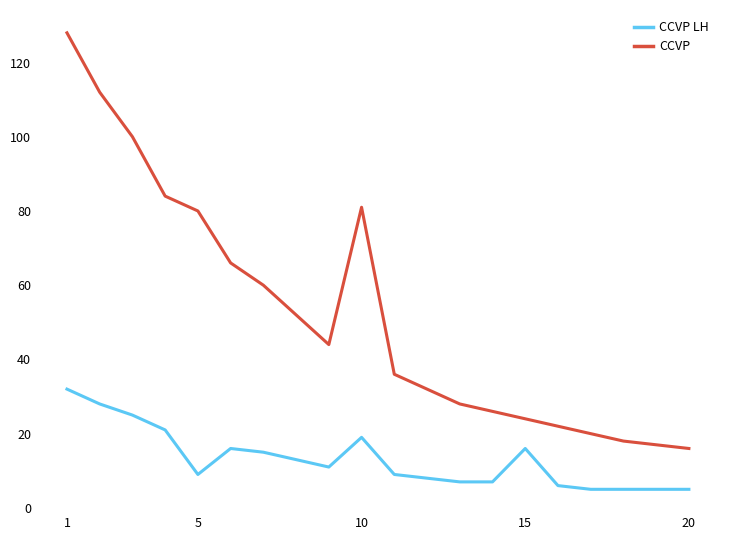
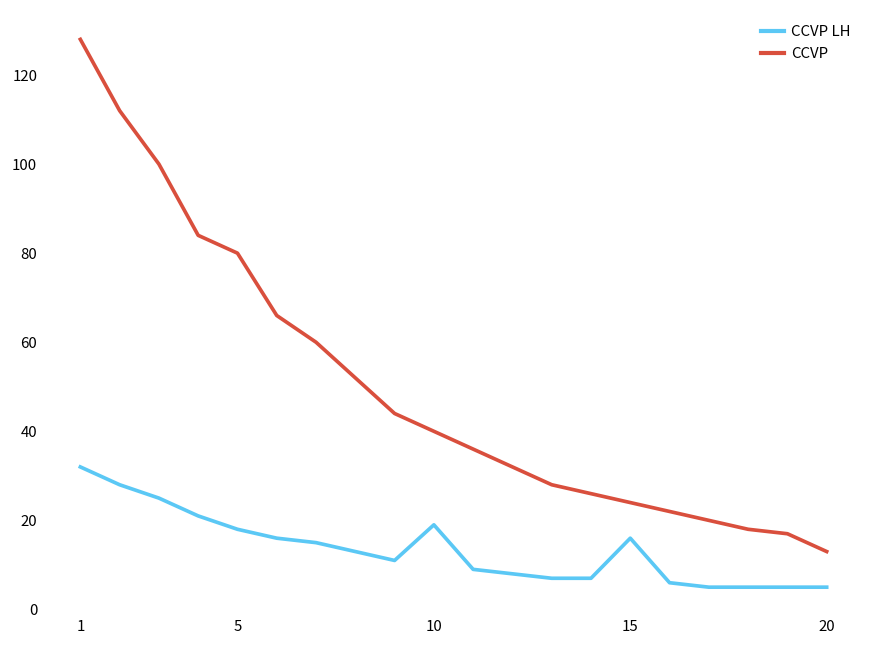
CCVP LH, 5: 9 -> 18
CCVP, 10: 81 -> 40
CCVP, 20: 16 -> 13
